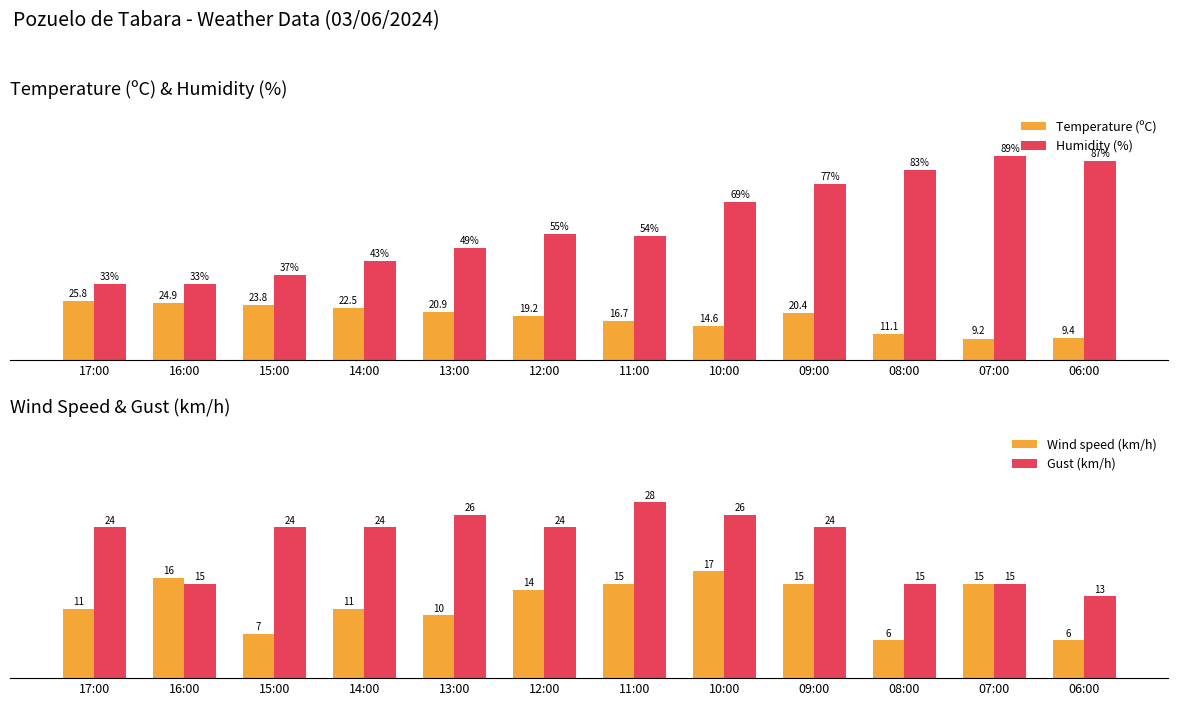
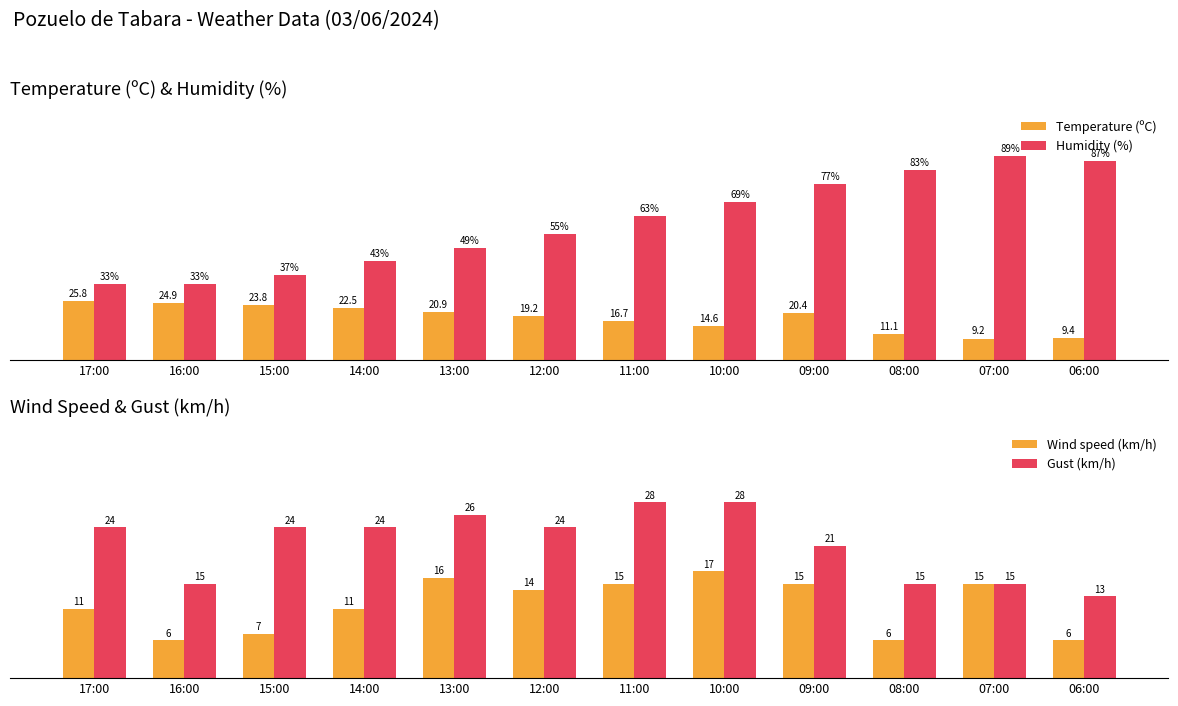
Temperature (ºC) & Humidity (%), Humidity (%), 11:00: 54% -> 63%
Wind Speed & Gust (km/h), Wind speed (km/h), 16:00: 16 -> 6
Wind Speed & Gust (km/h), Wind speed (km/h), 13:00: 10 -> 16
Wind Speed & Gust (km/h), Gust (km/h), 10:00: 26 -> 28
Wind Speed & Gust (km/h), Gust (km/h), 09:00: 24 -> 21
